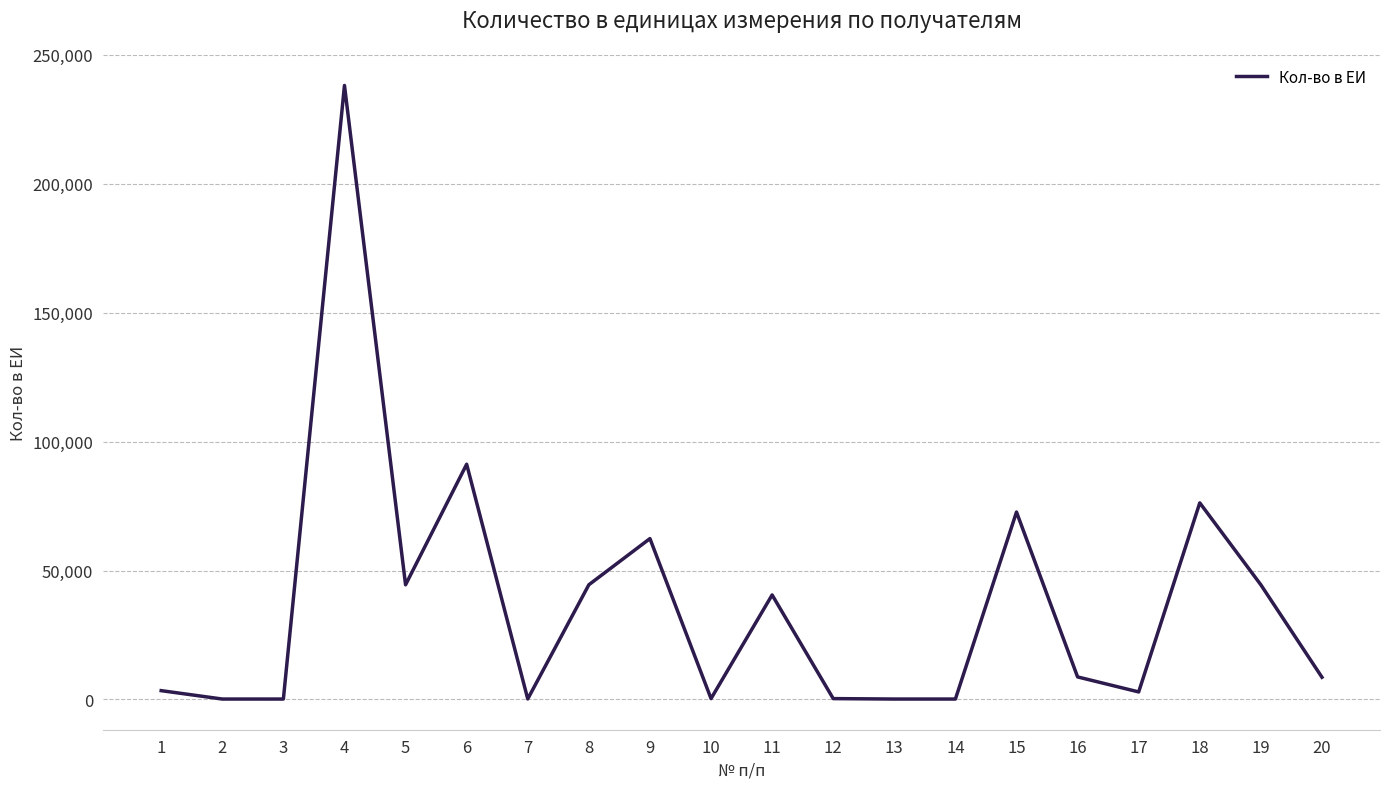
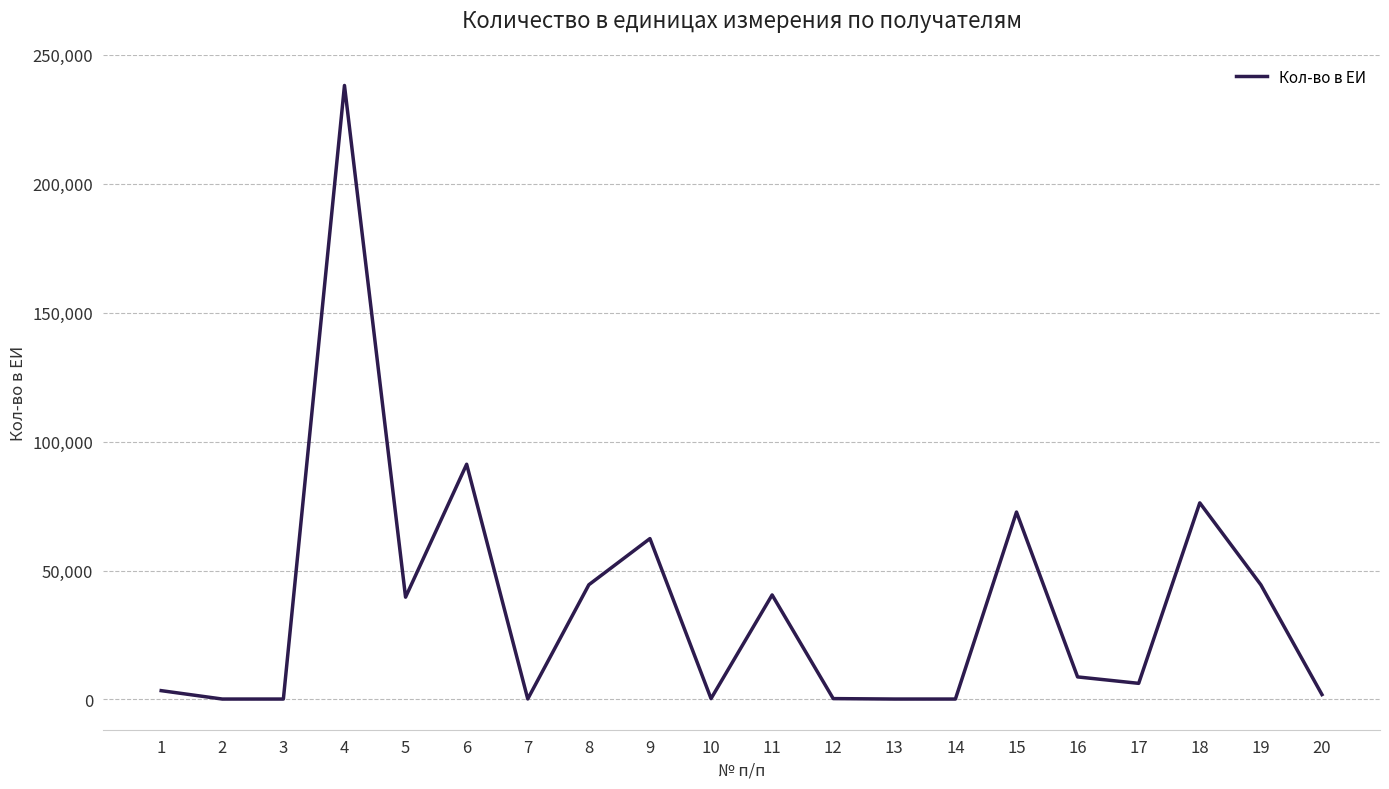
5: 44,000 -> 40,000
17: 3,000 -> 6,000
20: 9,000 -> 2,000
